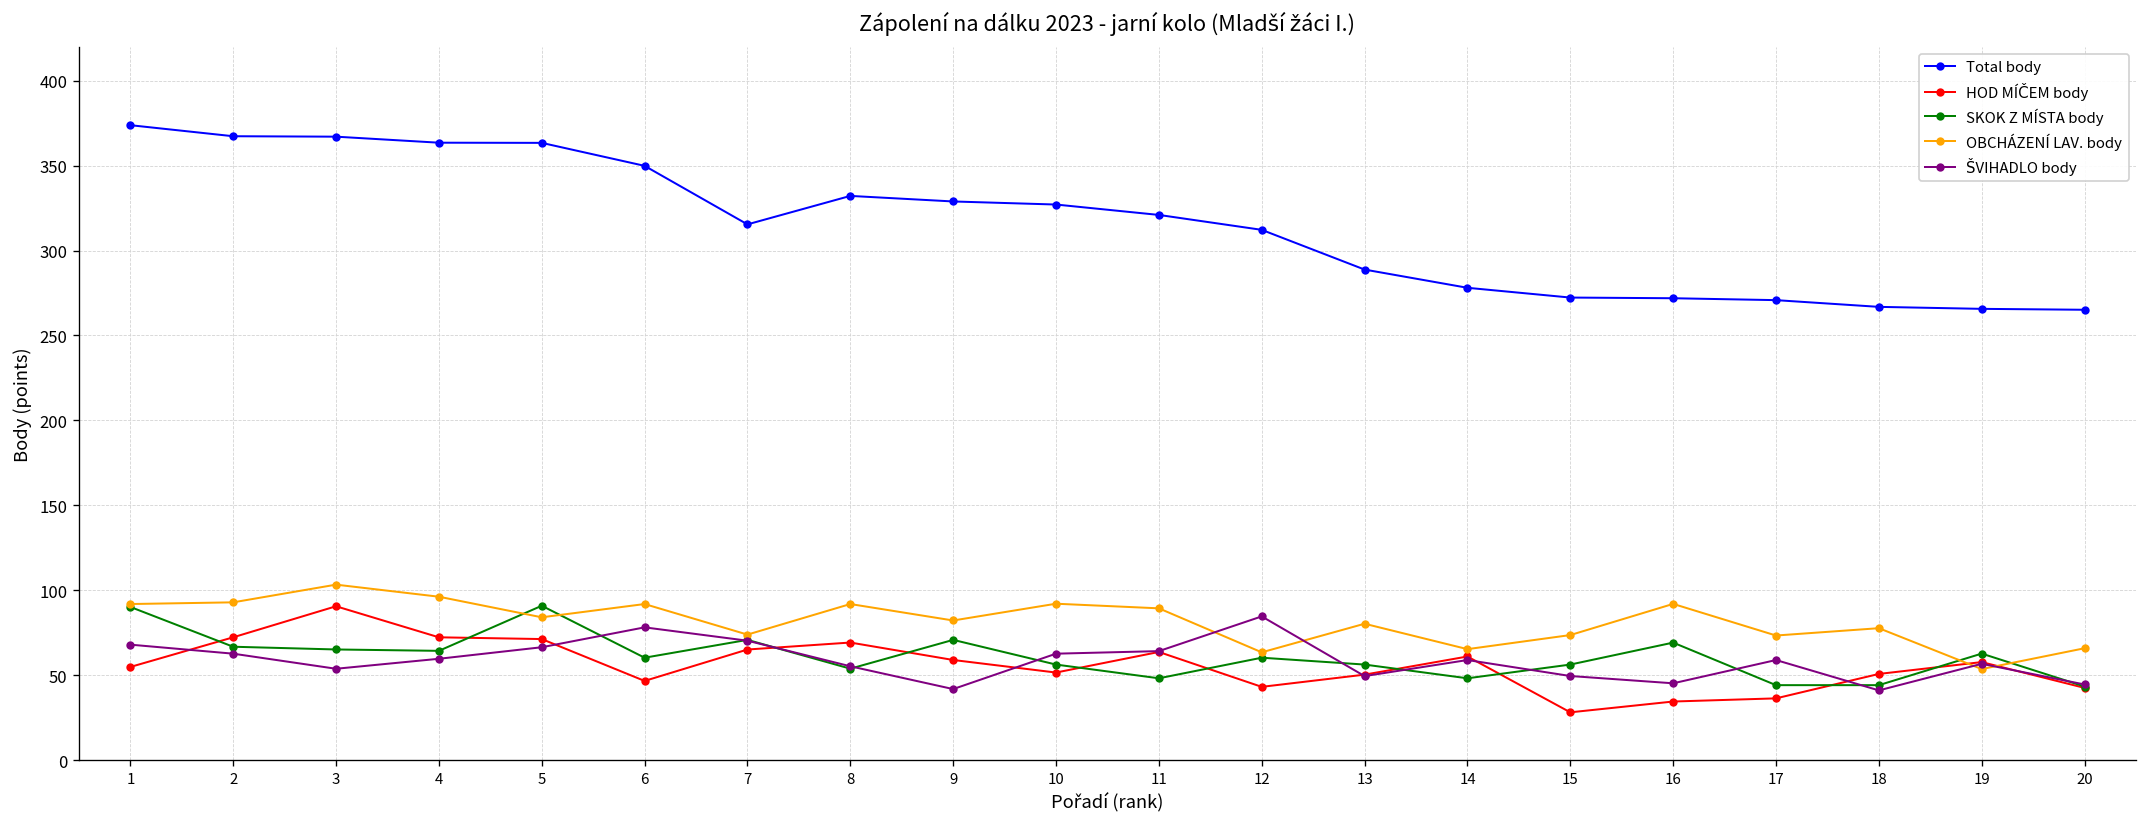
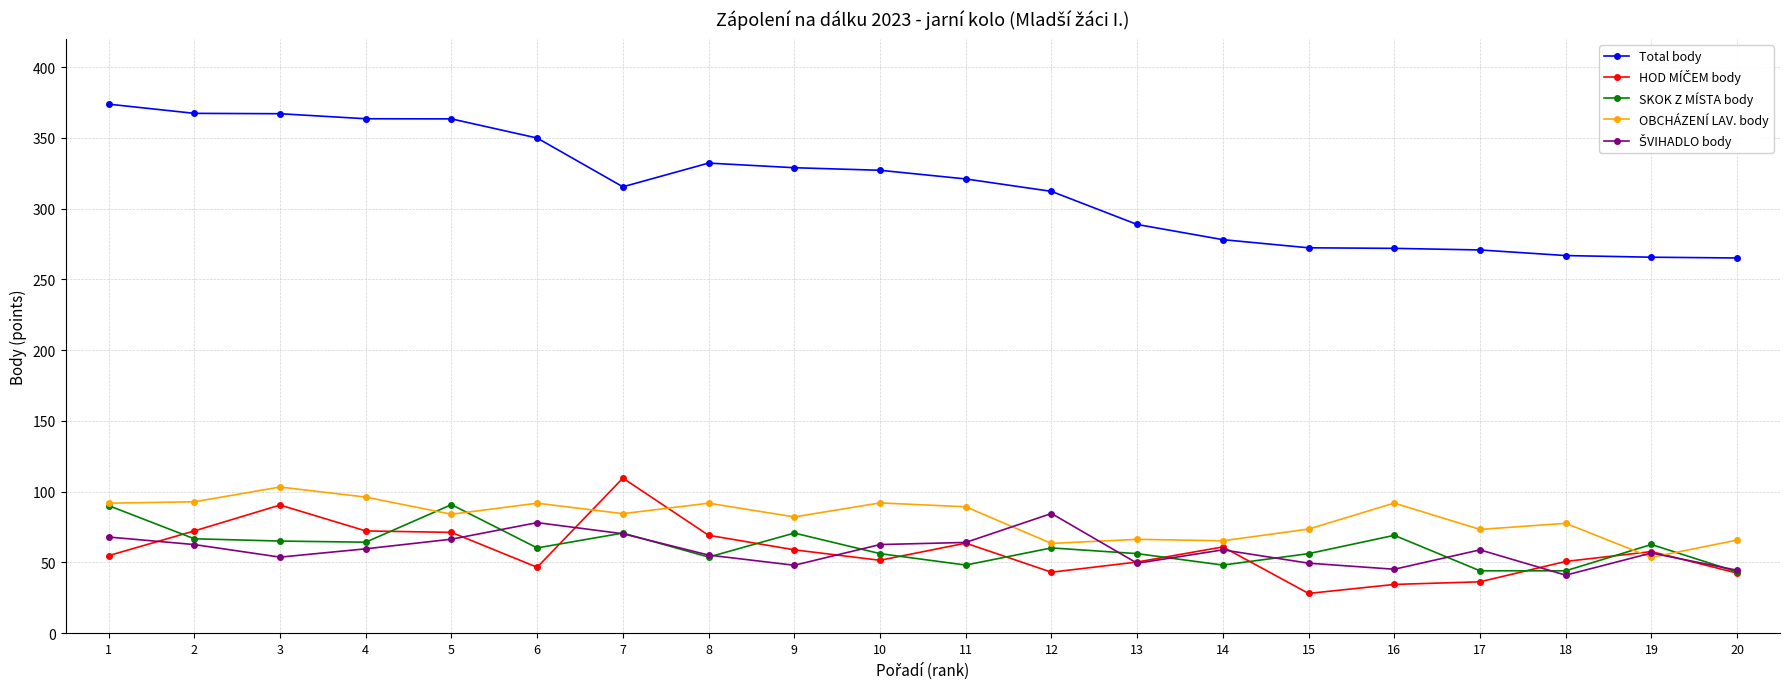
HOD MÍČEM body, 7: 65 -> 110
OBCHÁZENÍ LAV. body, 7: 74 -> 84
ŠVIHADLO body, 9: 42 -> 48
OBCHÁZENÍ LAV. body, 13: 80 -> 66
